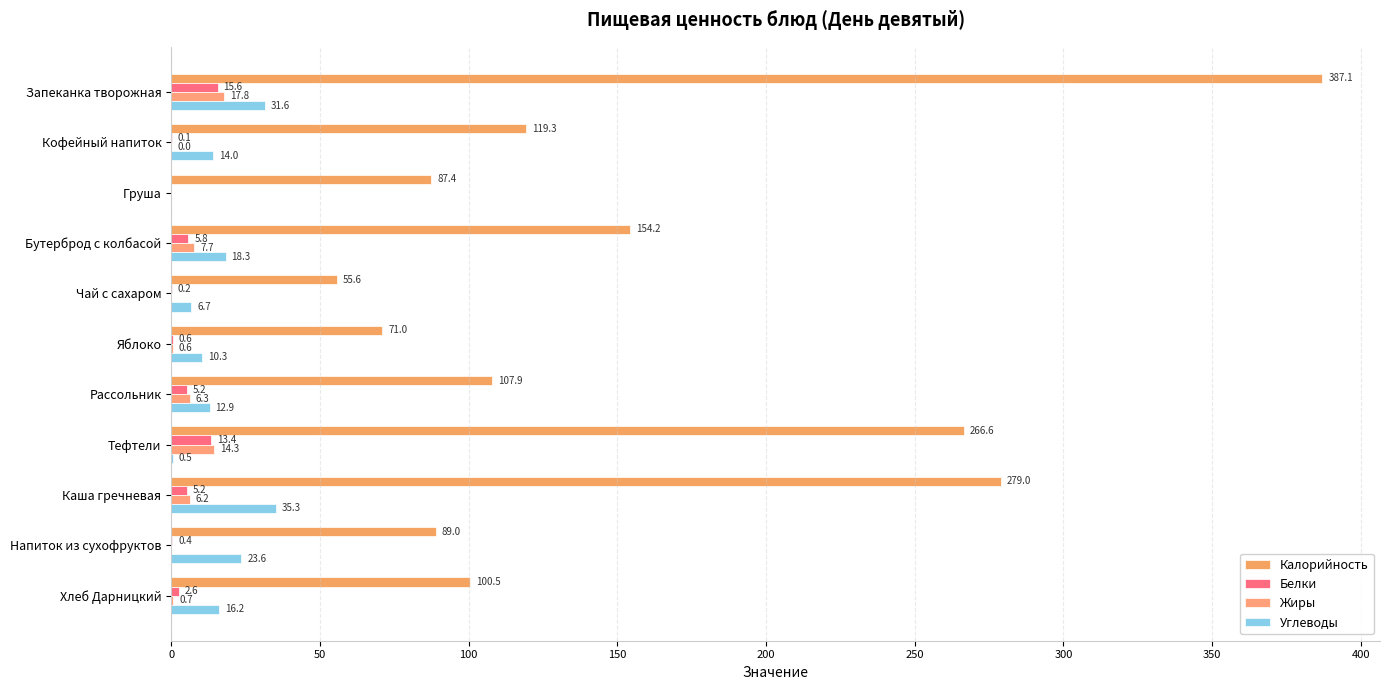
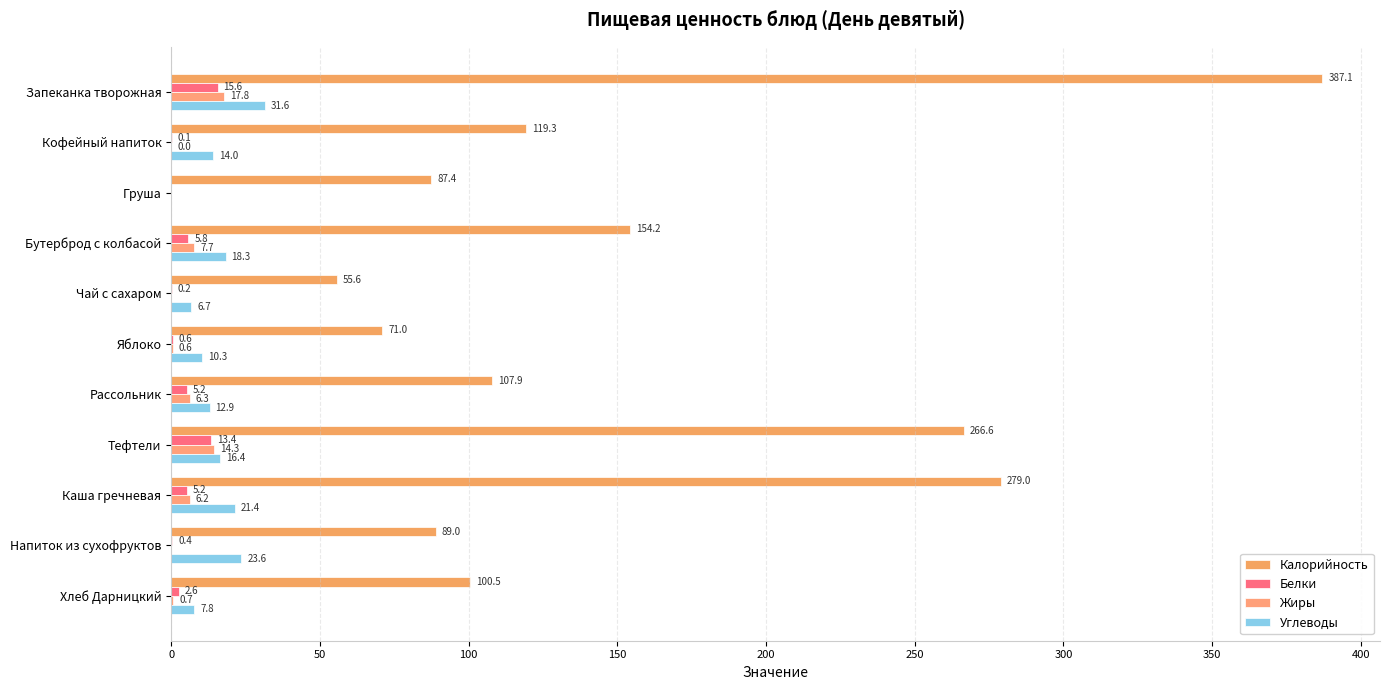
Углеводы, Тефтели: 0.5 -> 16.4
Углеводы, Каша гречневая: 35.3 -> 21.4
Углеводы, Хлеб Дарницкий: 16.2 -> 7.8
